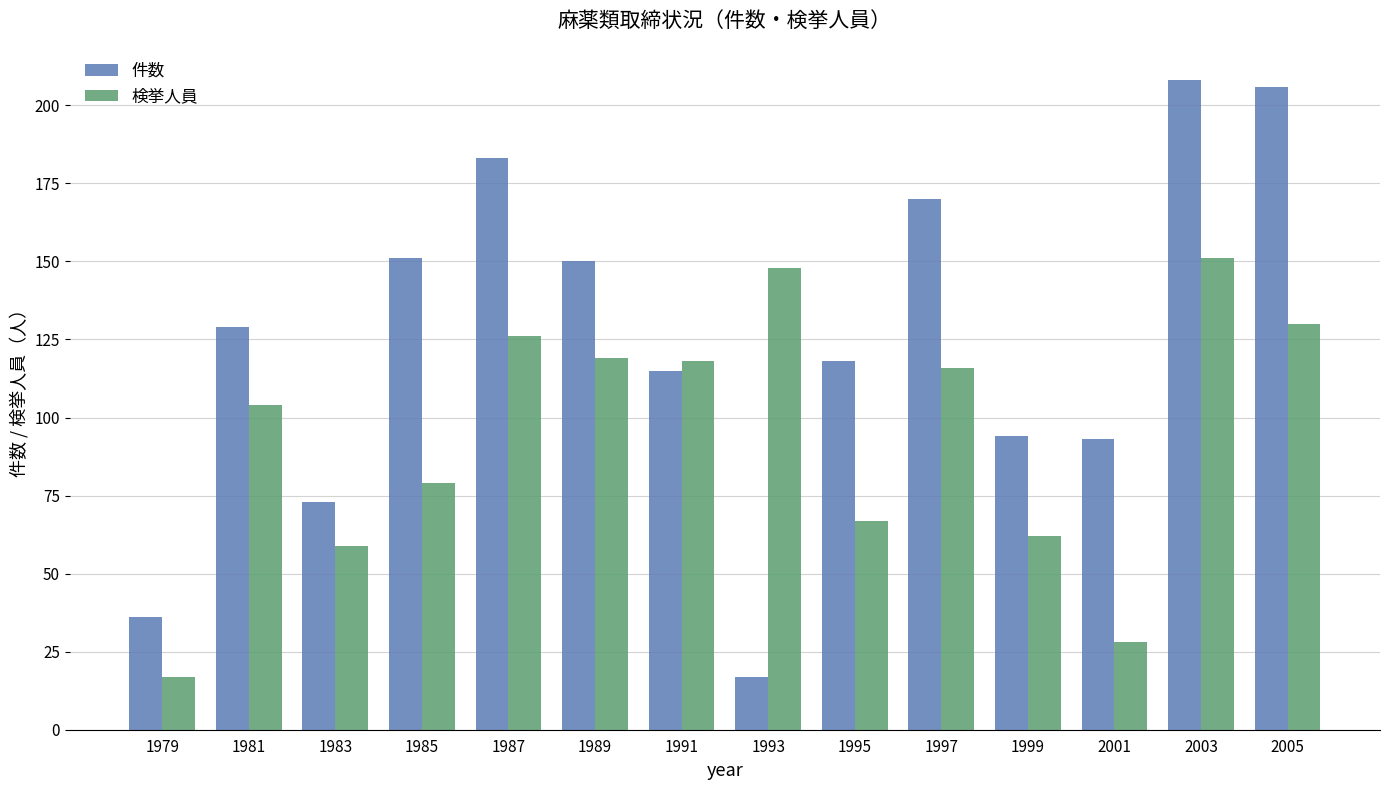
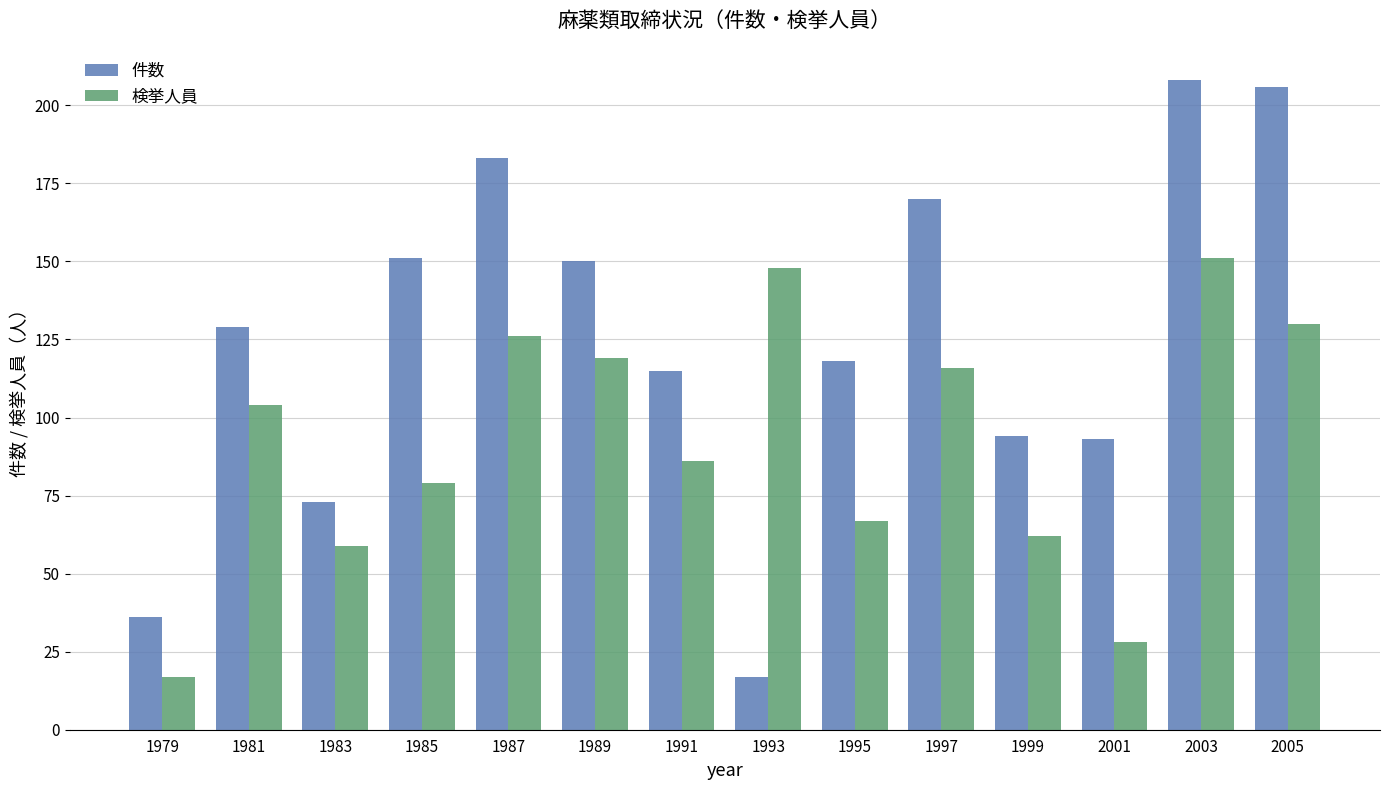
検挙人員, 1991: 118 -> 86
